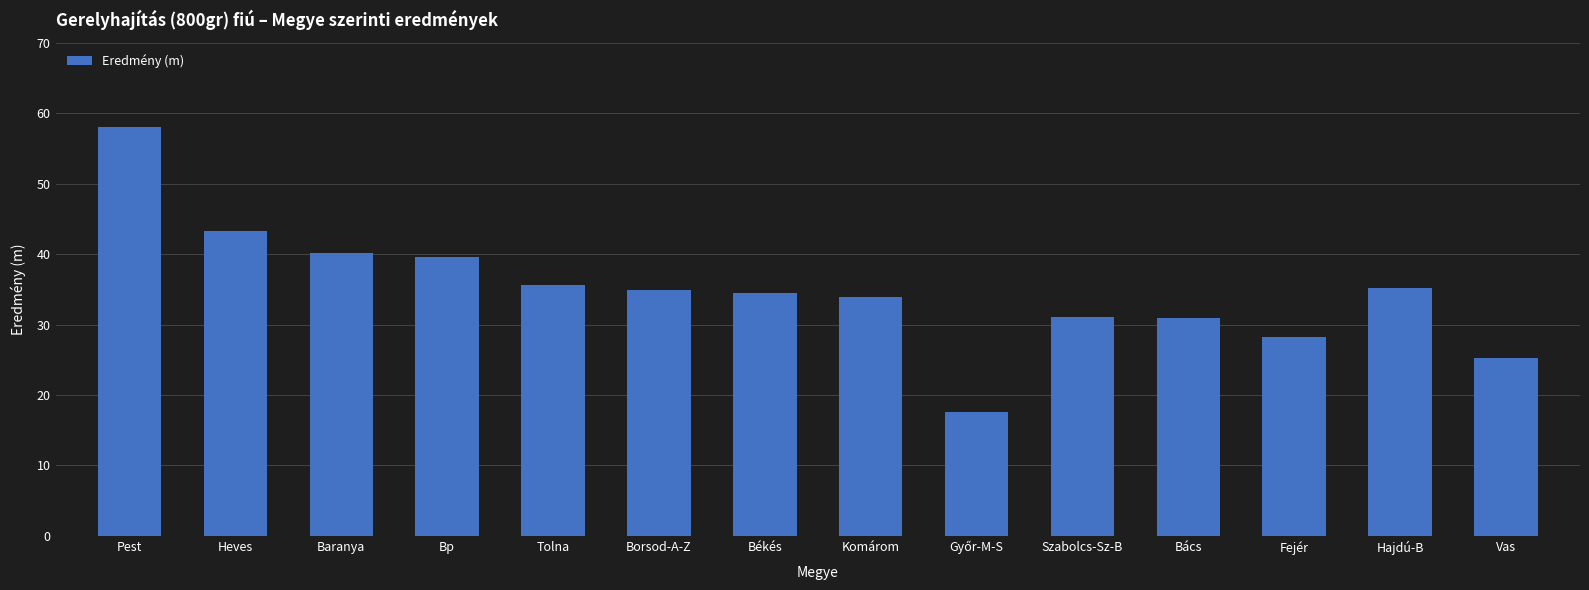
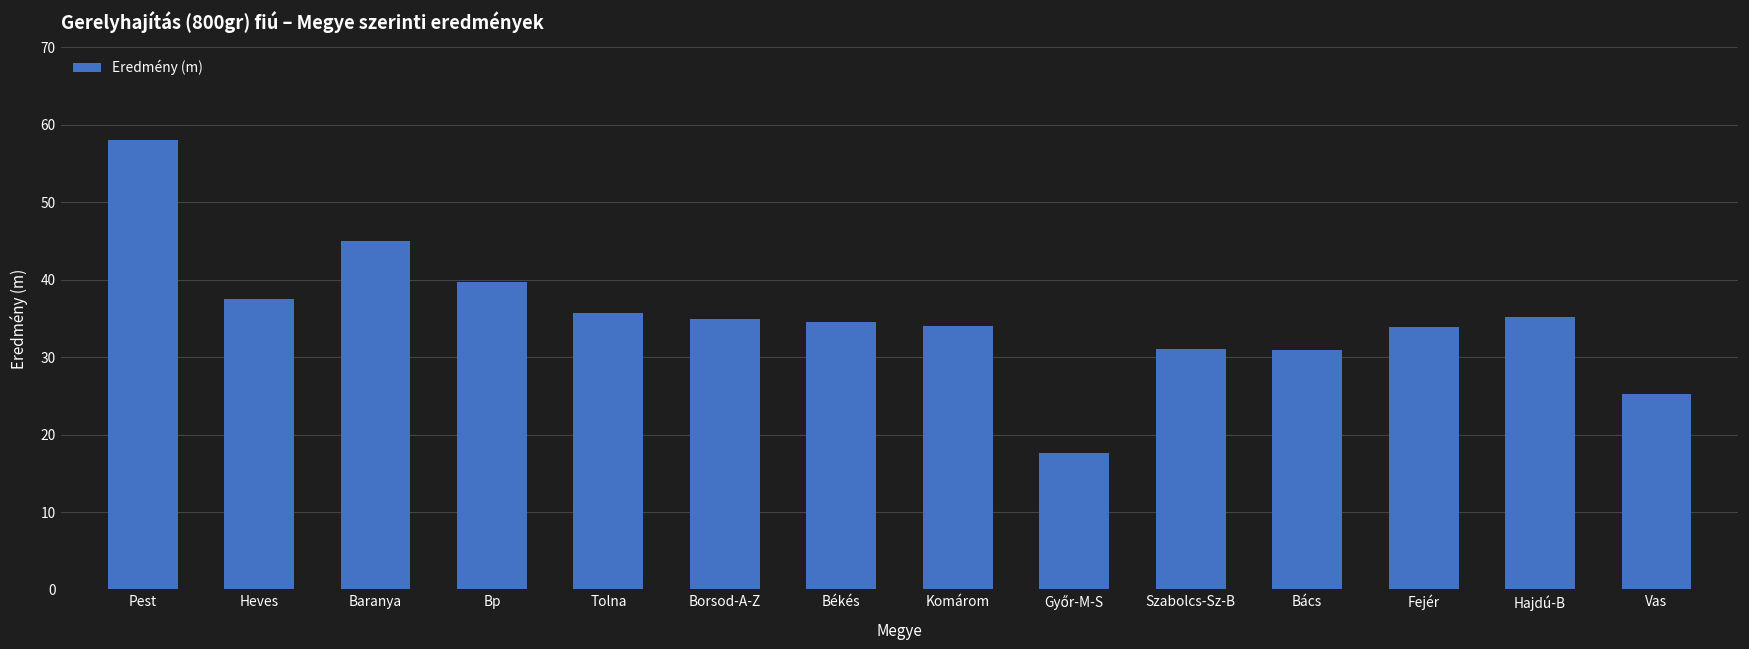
Heves: 43 -> 37
Baranya: 40 -> 45
Fejér: 28 -> 34
